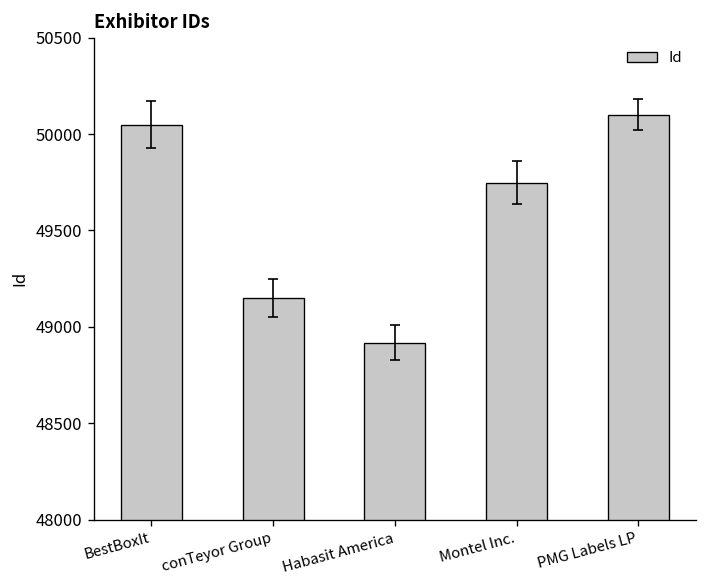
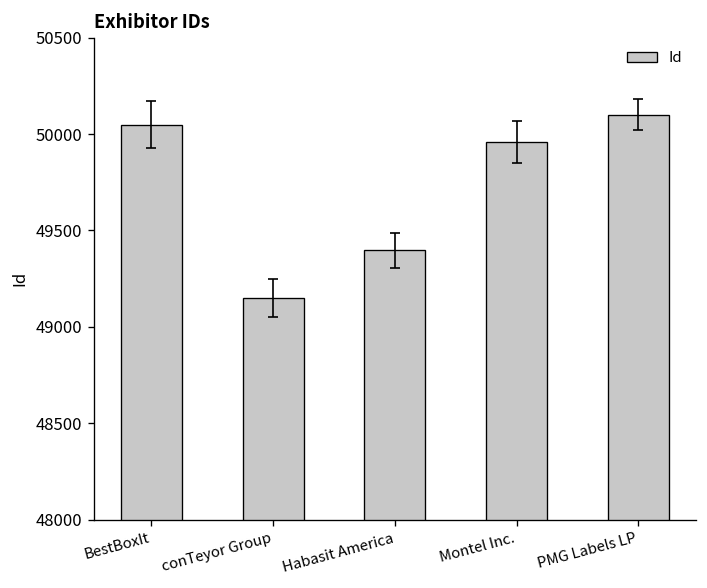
Id, Habasit America: 48920 -> 49400
Id, Montel Inc.: 49750 -> 49960
